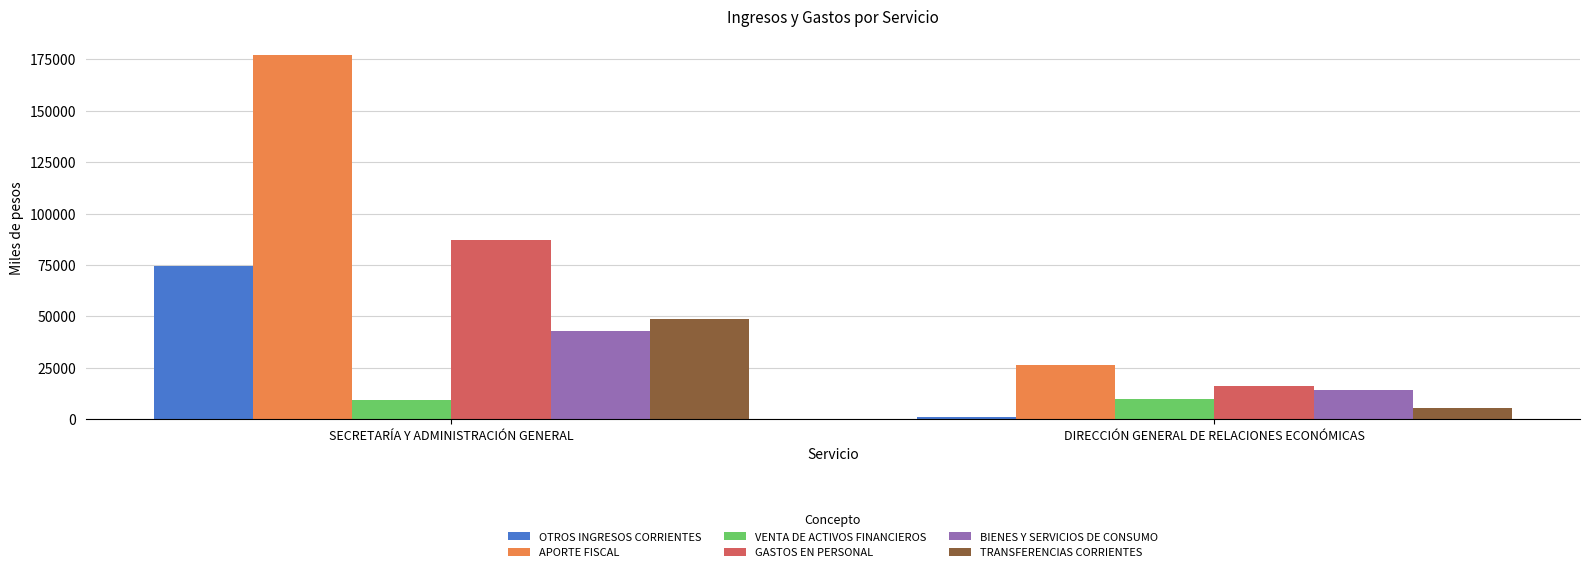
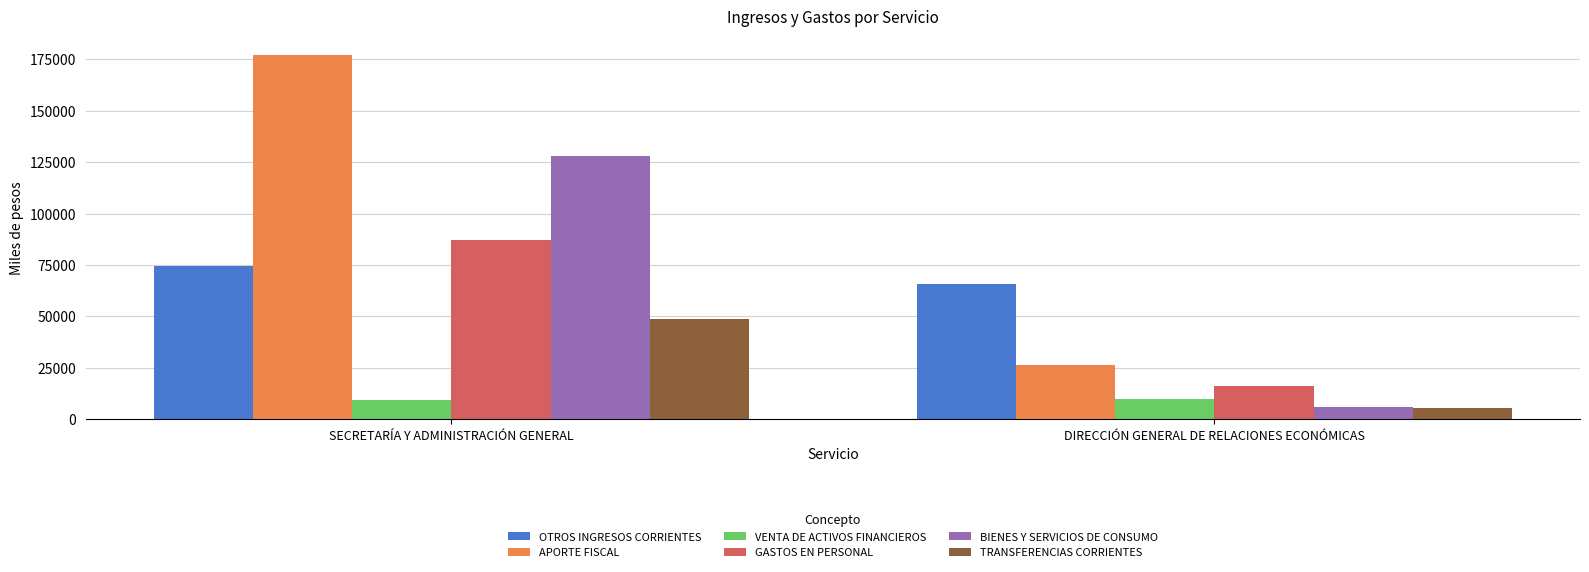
BIENES Y SERVICIOS DE CONSUMO, SECRETARÍA Y ADMINISTRACIÓN GENERAL: 43000 -> 128000
OTROS INGRESOS CORRIENTES, DIRECCIÓN GENERAL DE RELACIONES ECONÓMICAS: 1000 -> 66000
BIENES Y SERVICIOS DE CONSUMO, DIRECCIÓN GENERAL DE RELACIONES ECONÓMICAS: 14000 -> 6000
